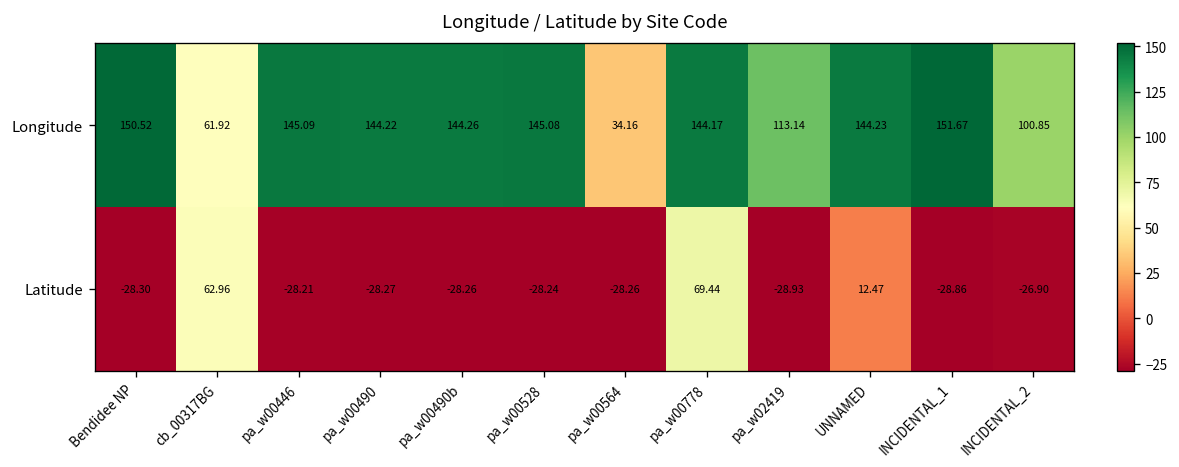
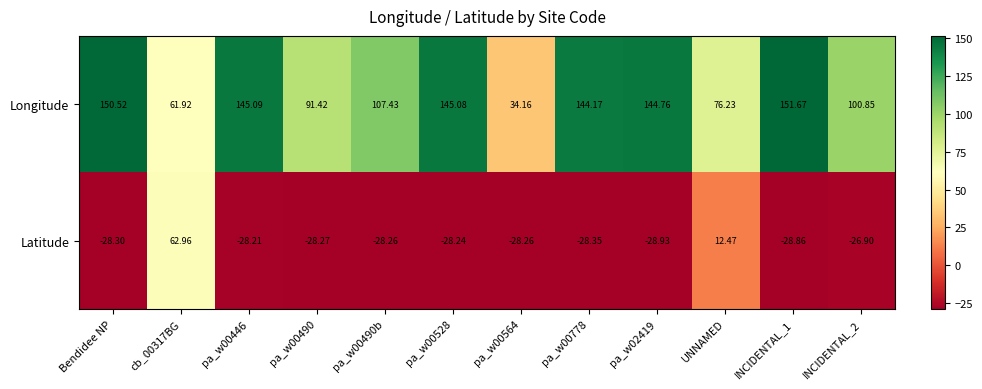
Longitude, pa_w00490: 144.22 -> 91.42
Longitude, pa_w00490b: 144.26 -> 107.43
Longitude, pa_w02419: 113.14 -> 144.76
Longitude, UNNAMED: 144.23 -> 76.23
Latitude, pa_w00778: 69.44 -> -28.35
